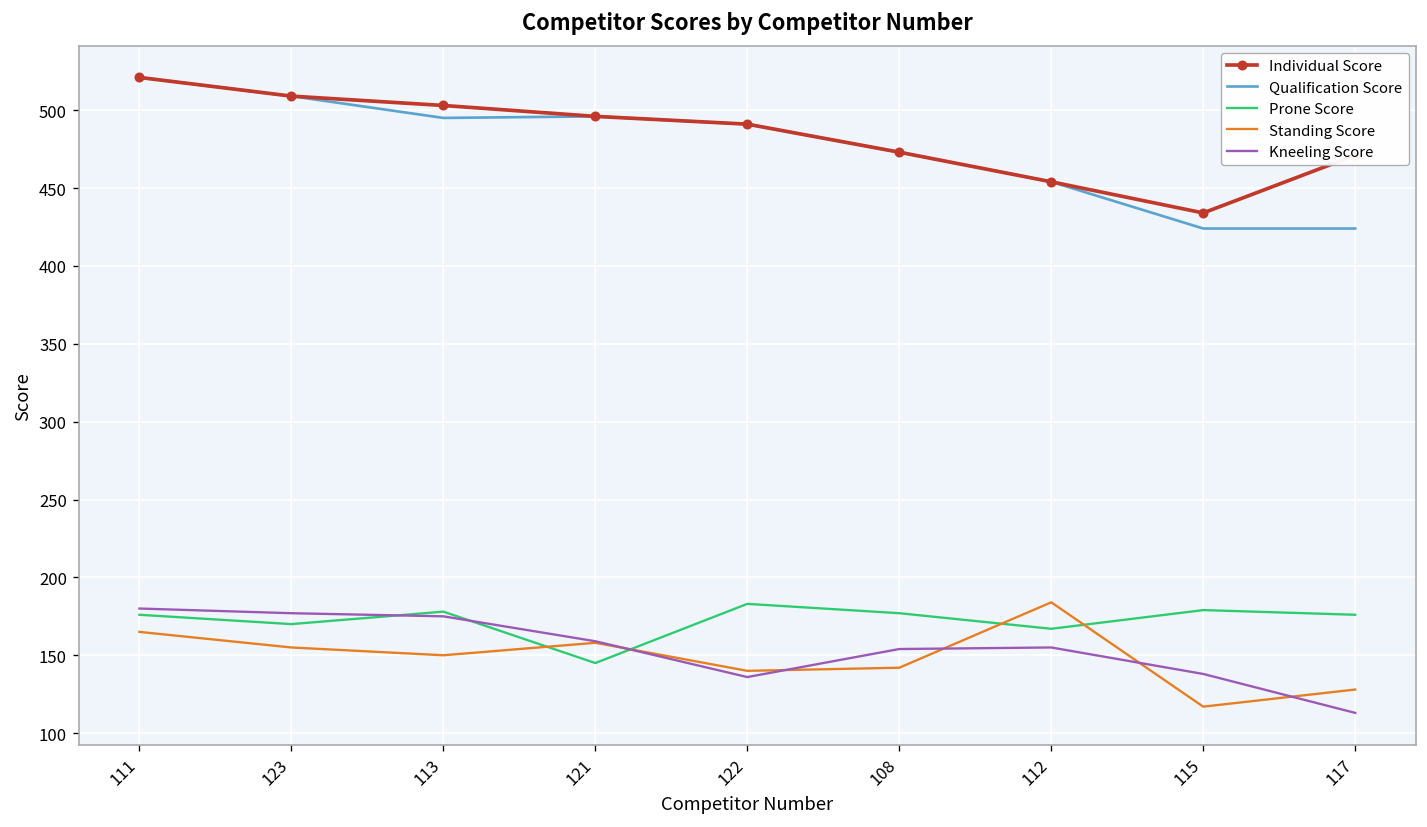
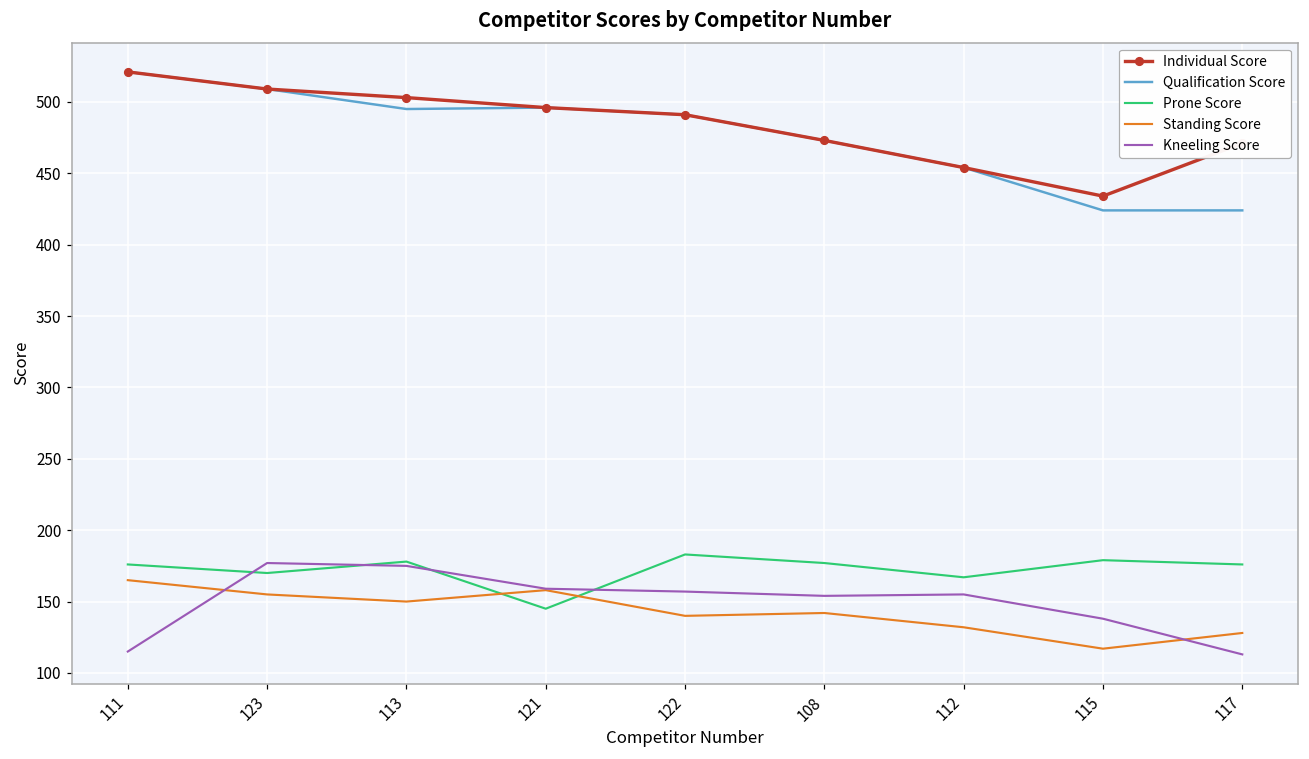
Kneeling Score, 111: 180 -> 115
Kneeling Score, 122: 136 -> 157
Standing Score, 112: 184 -> 132
